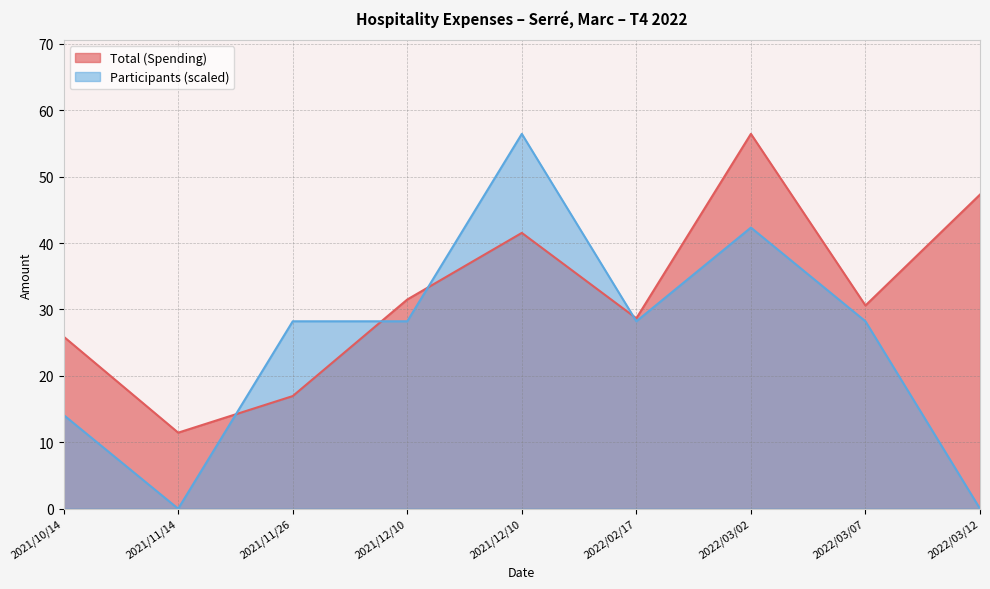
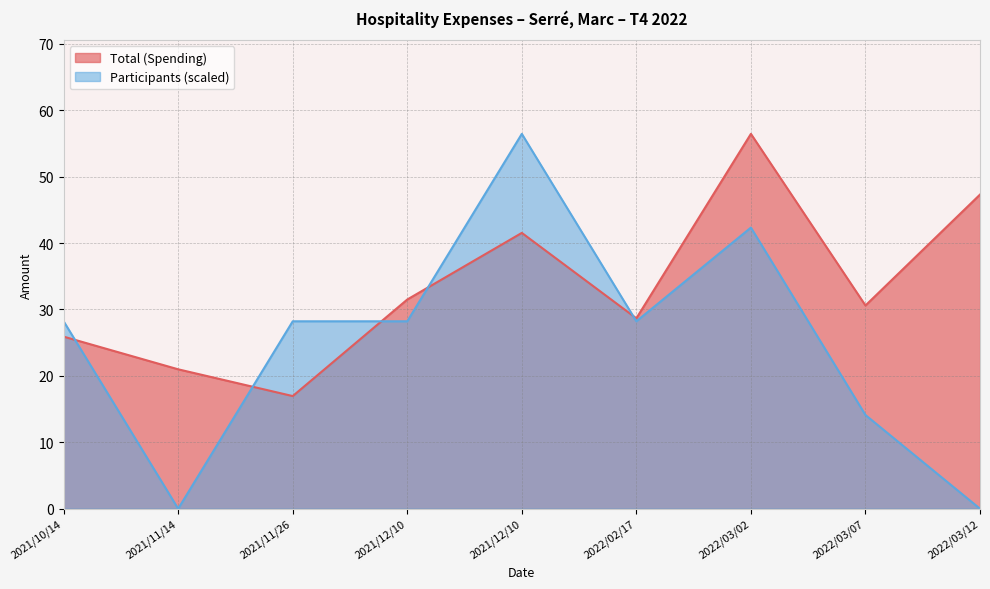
Participants (scaled), 2021/10/14: 14 -> 28
Total (Spending), 2021/11/14: 11 -> 21
Participants (scaled), 2022/03/07: 28 -> 14
